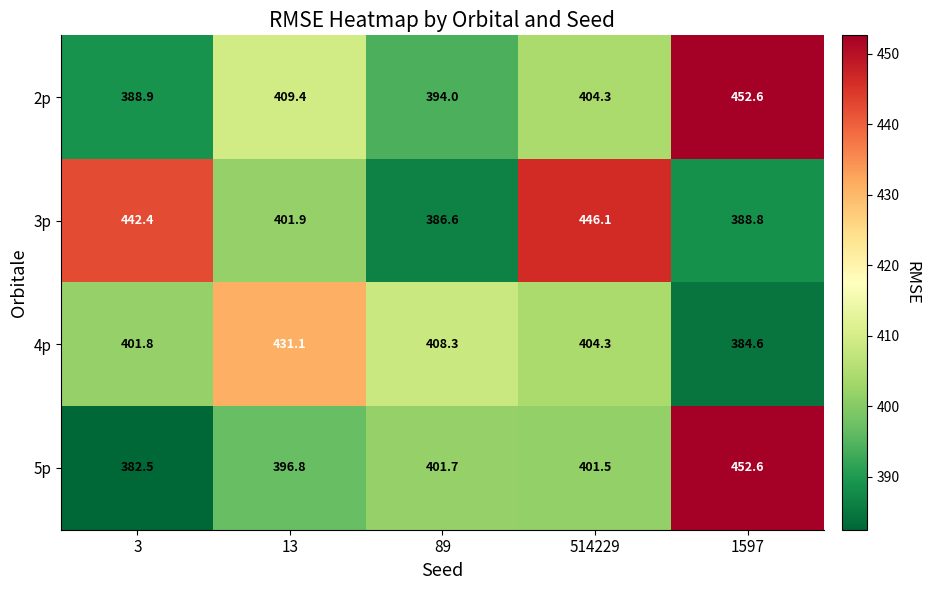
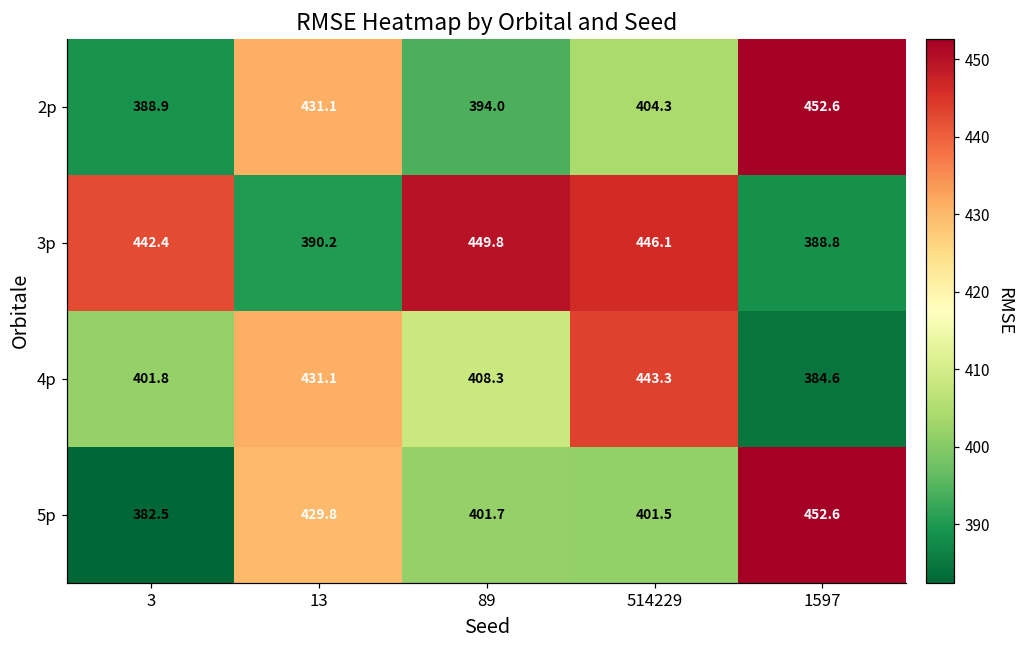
2p, 13: 409.4 -> 431.1
3p, 13: 401.9 -> 390.2
3p, 89: 386.6 -> 449.8
4p, 514229: 404.3 -> 443.3
5p, 13: 396.8 -> 429.8
